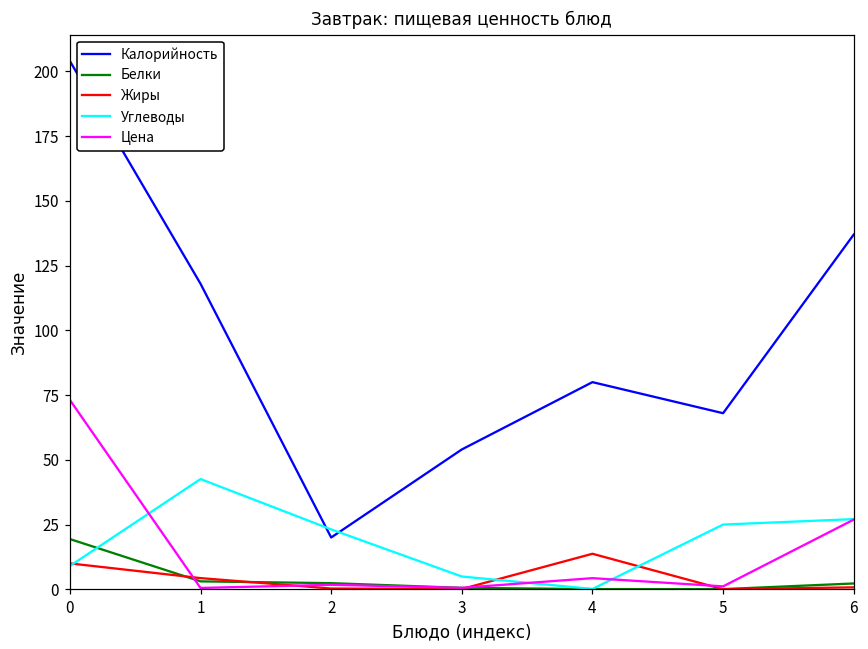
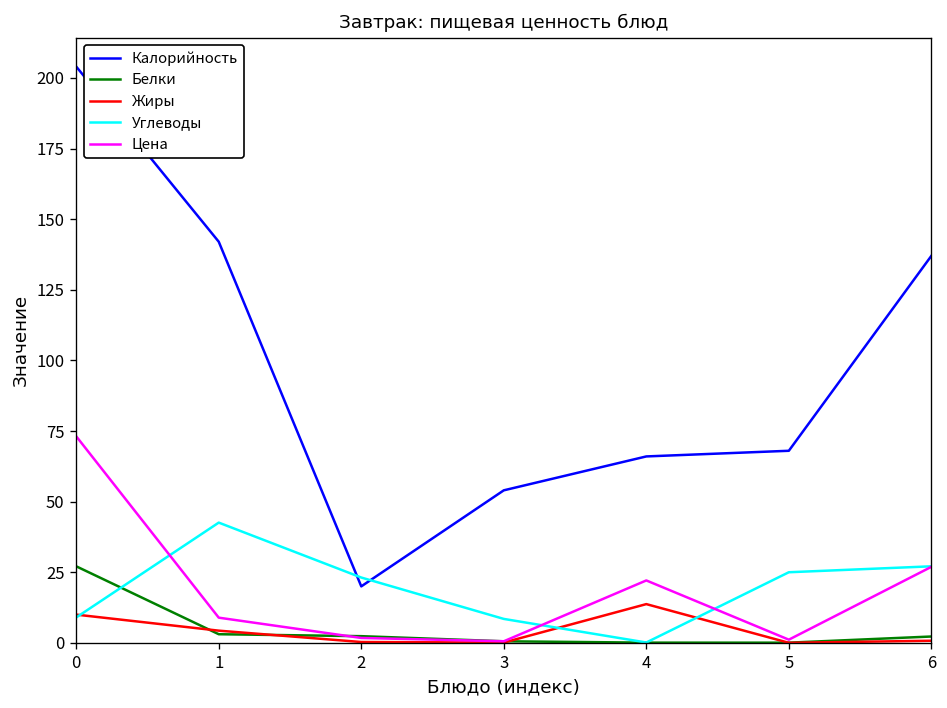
Белки, 0: 19 -> 27
Калорийность, 1: 118 -> 142
Цена, 1: 1 -> 9
Углеводы, 3: 5 -> 8
Калорийность, 4: 80 -> 66
Цена, 4: 4 -> 22
